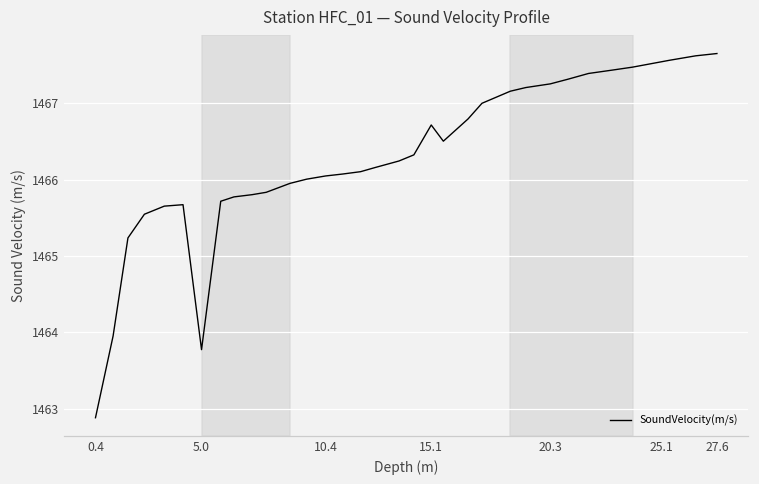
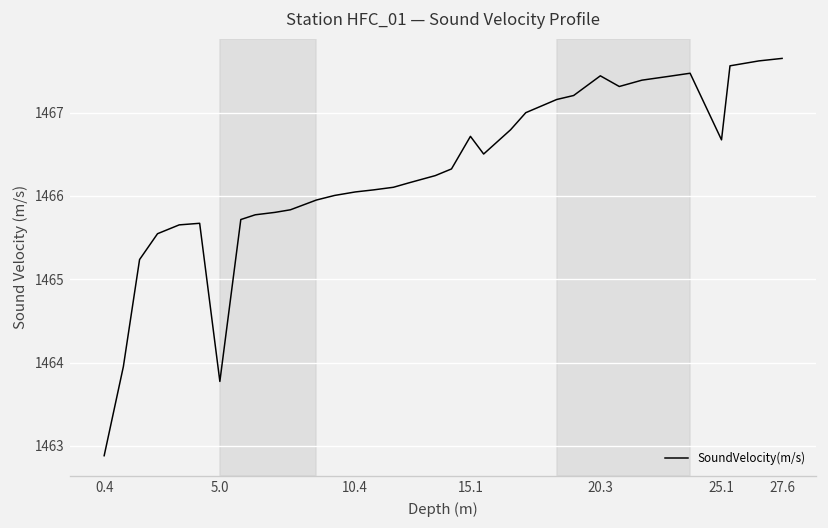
20.3: 1467.3 -> 1467.4
25.1: 1467.5 -> 1466.7
